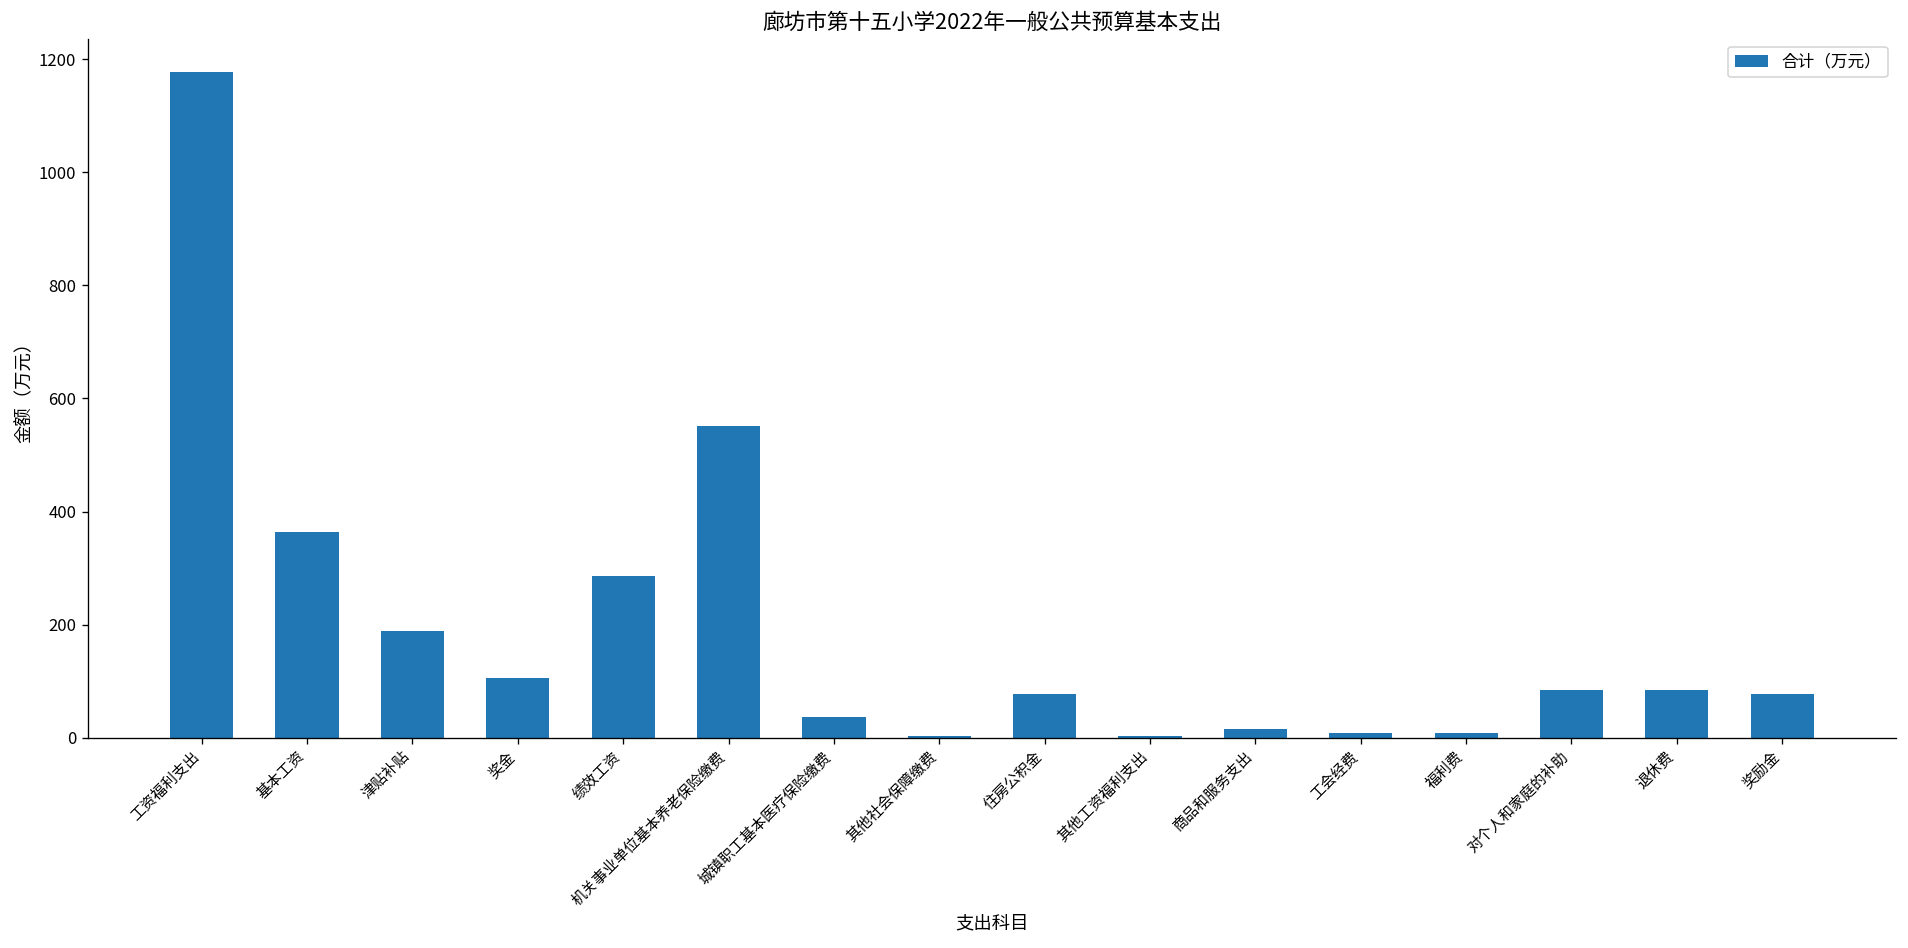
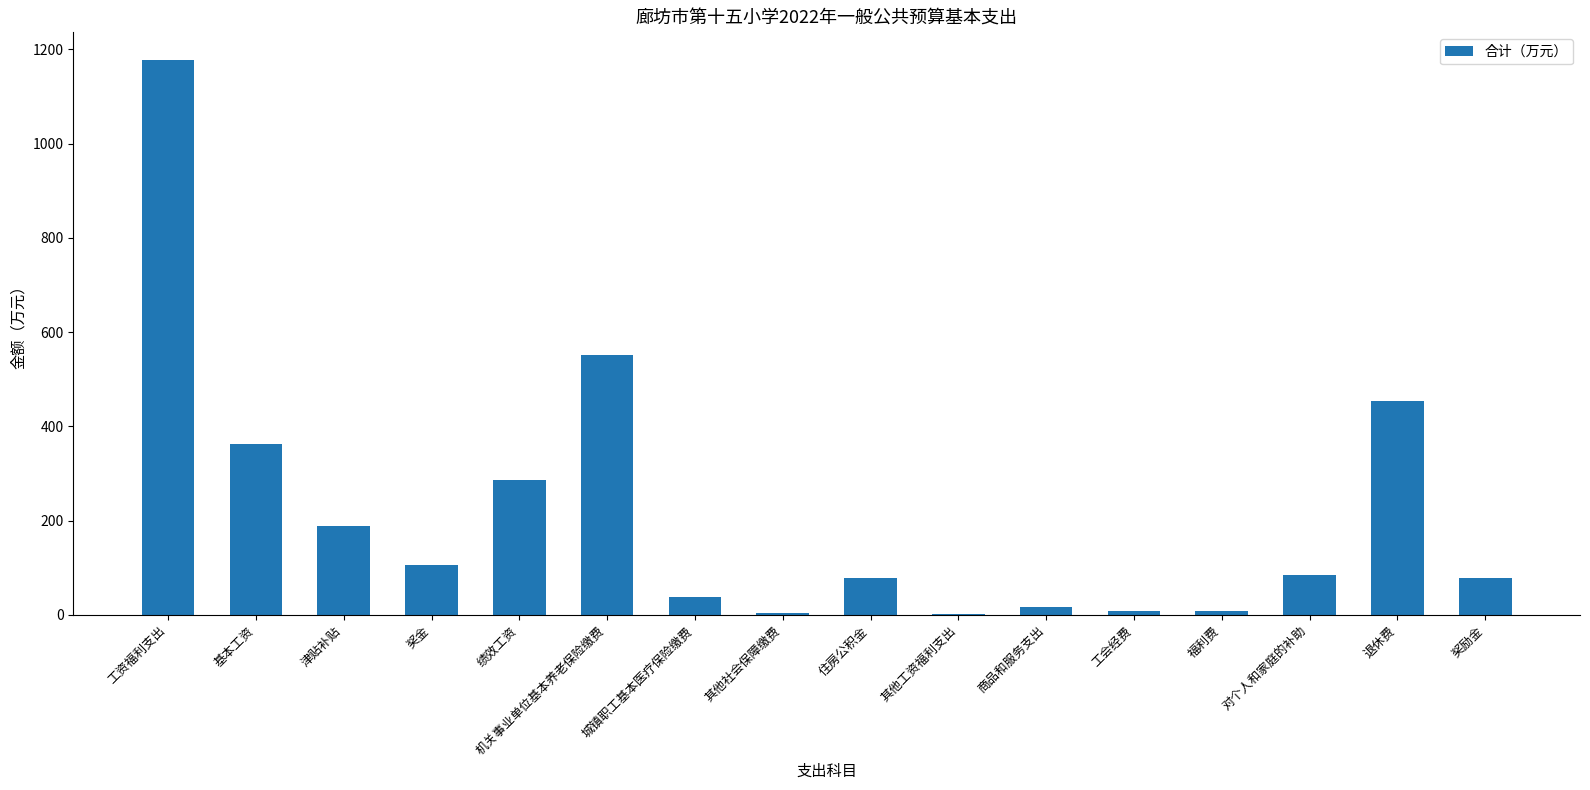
退休费: 80 -> 450
